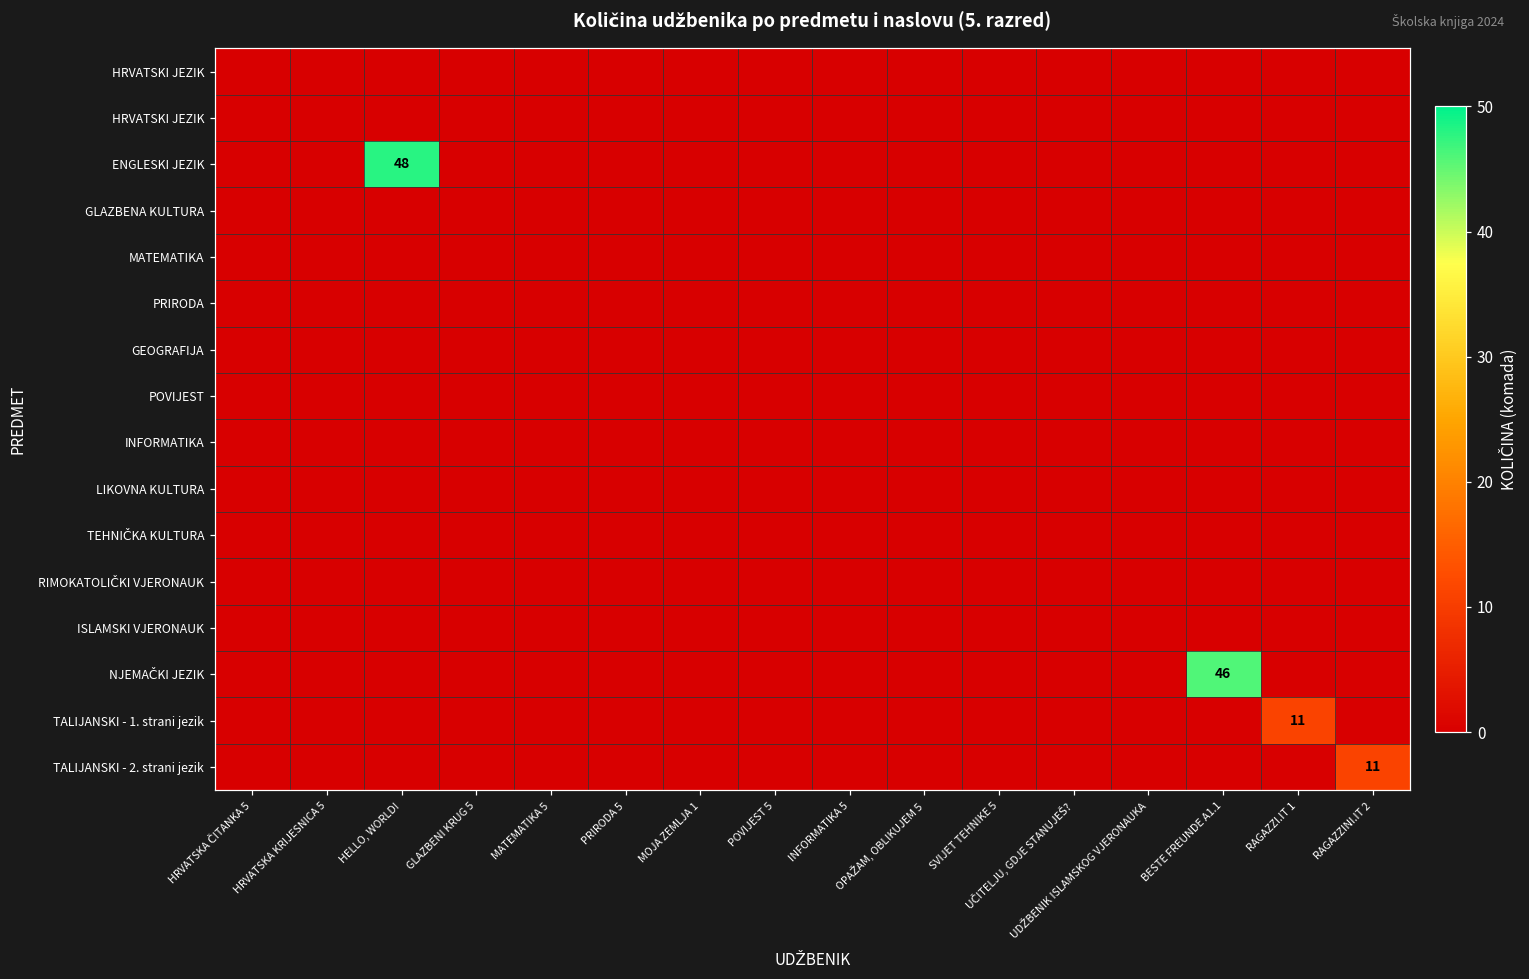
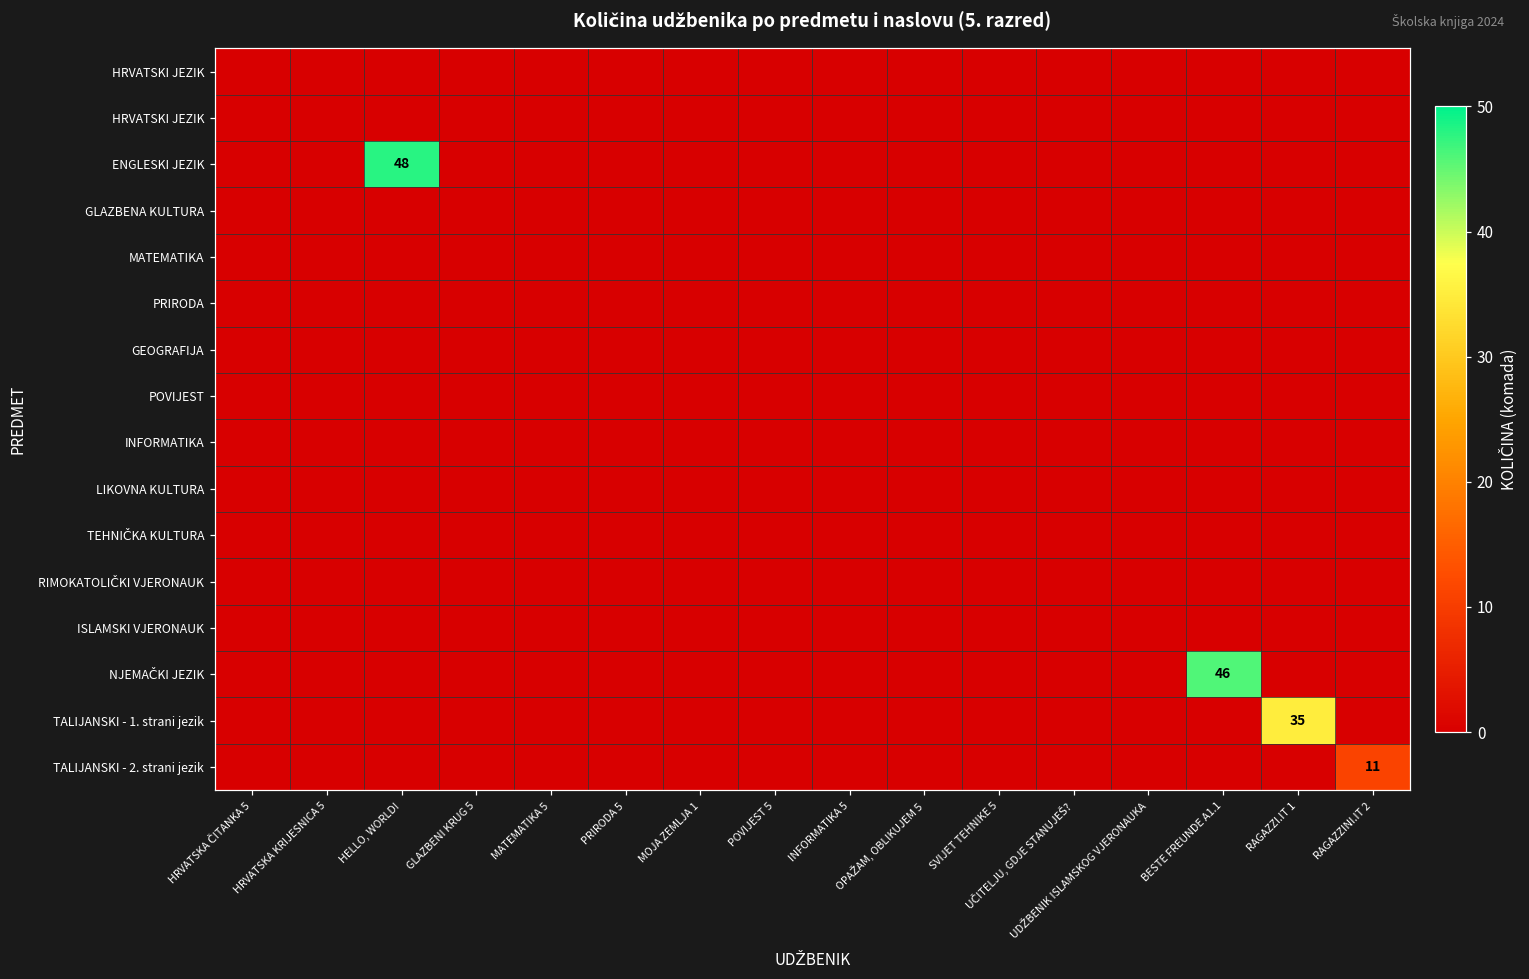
TALIJANSKI - 1. strani jezik, RAGAZZI.IT 1: 11 -> 35
